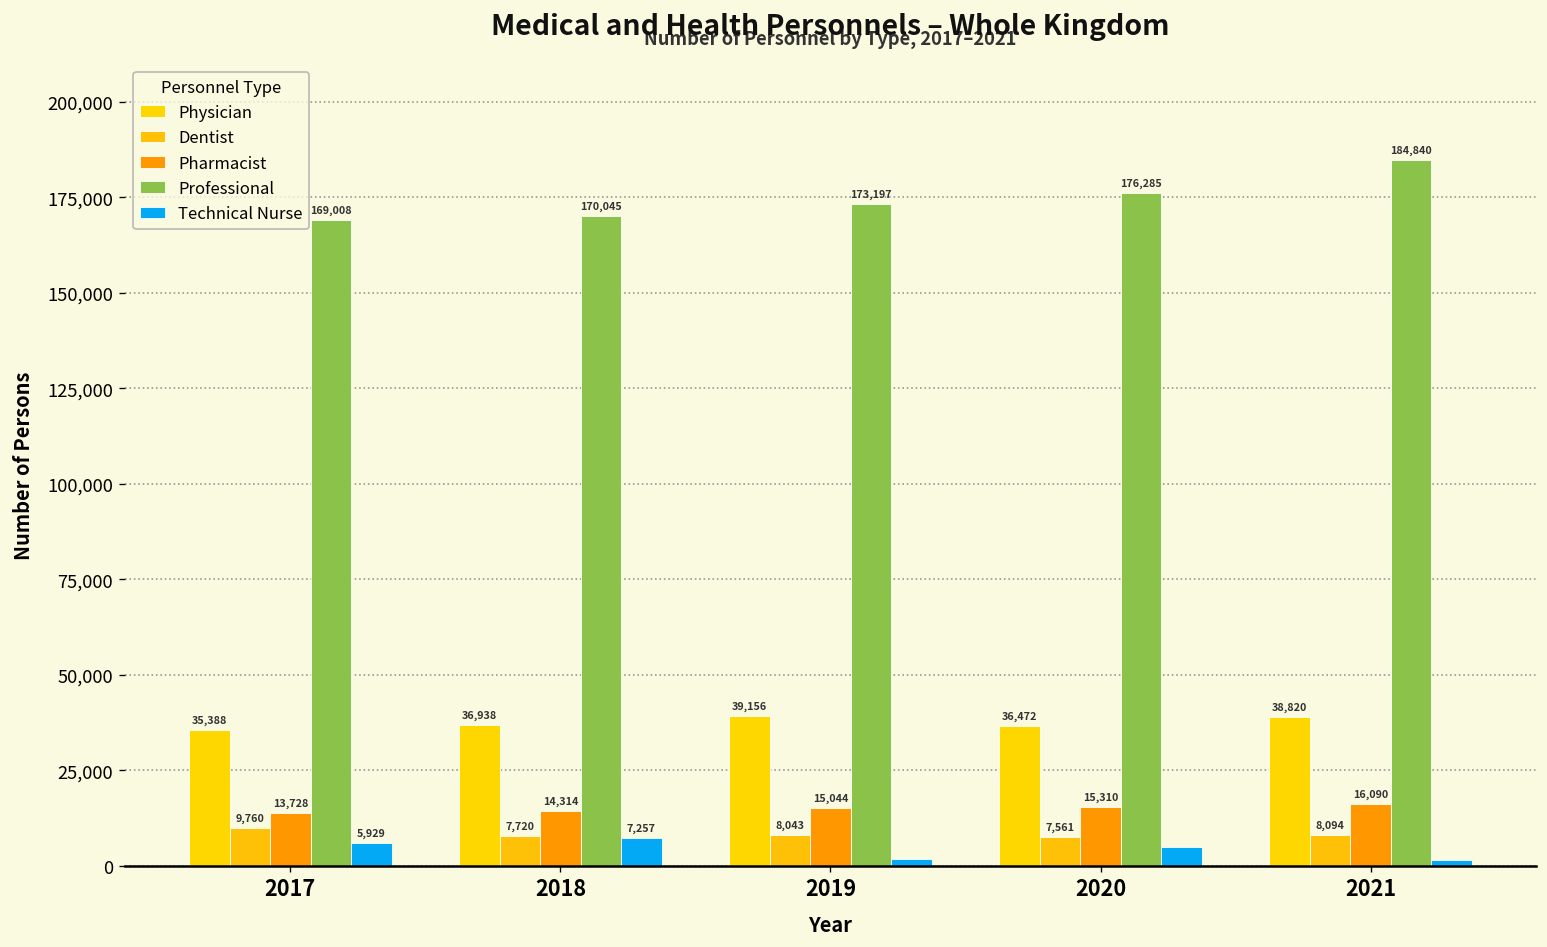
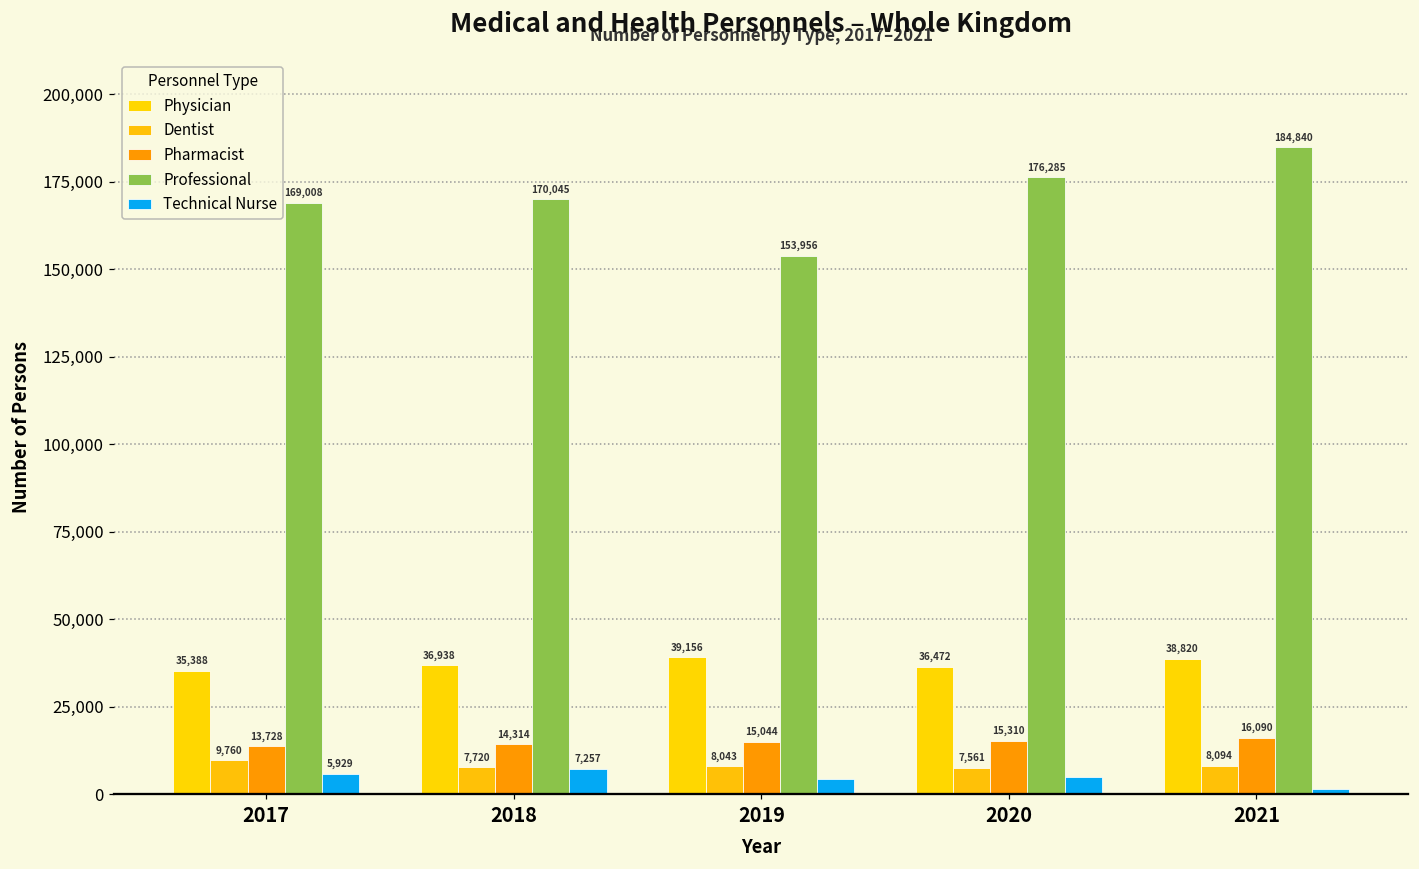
Professional, 2019: 173,197 -> 153,956
Technical Nurse, 2019: 2,000 -> 4,000
